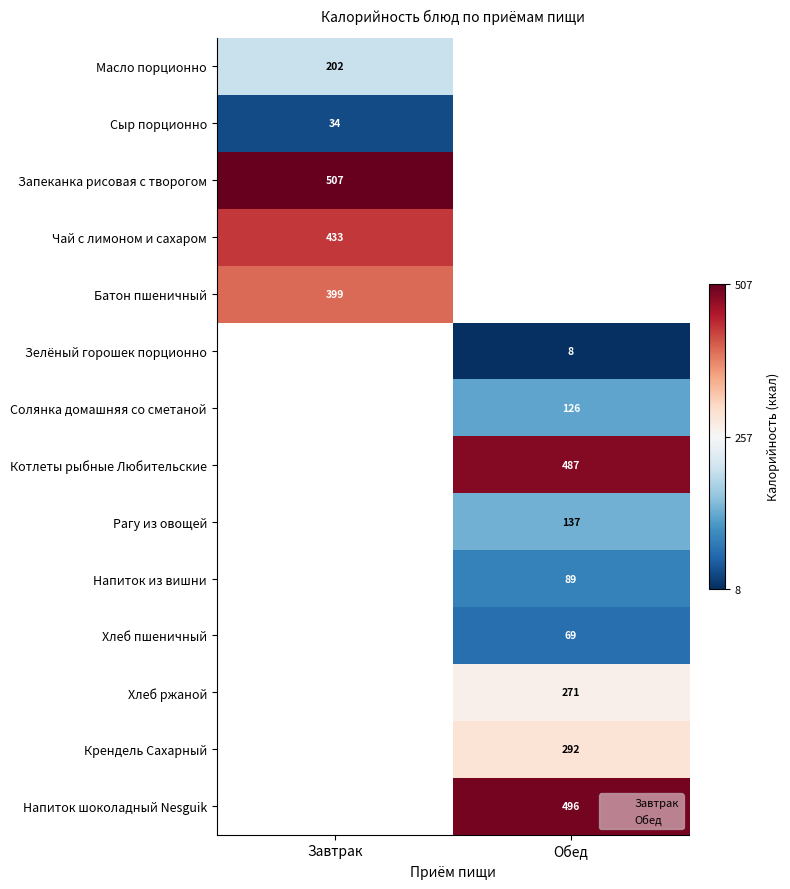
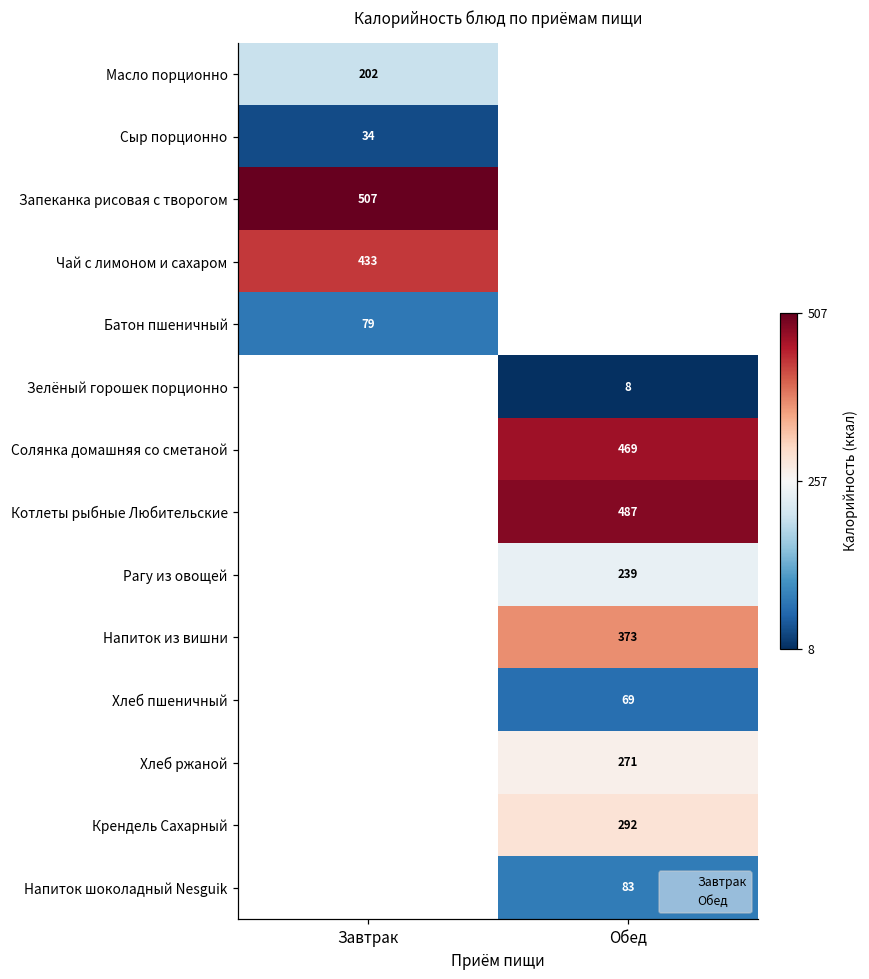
Батон пшеничный, Завтрак: 399 -> 79
Солянка домашняя со сметаной, Обед: 126 -> 469
Рагу из овощей, Обед: 137 -> 239
Напиток из вишни, Обед: 89 -> 373
Напиток шоколадный Nesguik, Обед: 496 -> 83
